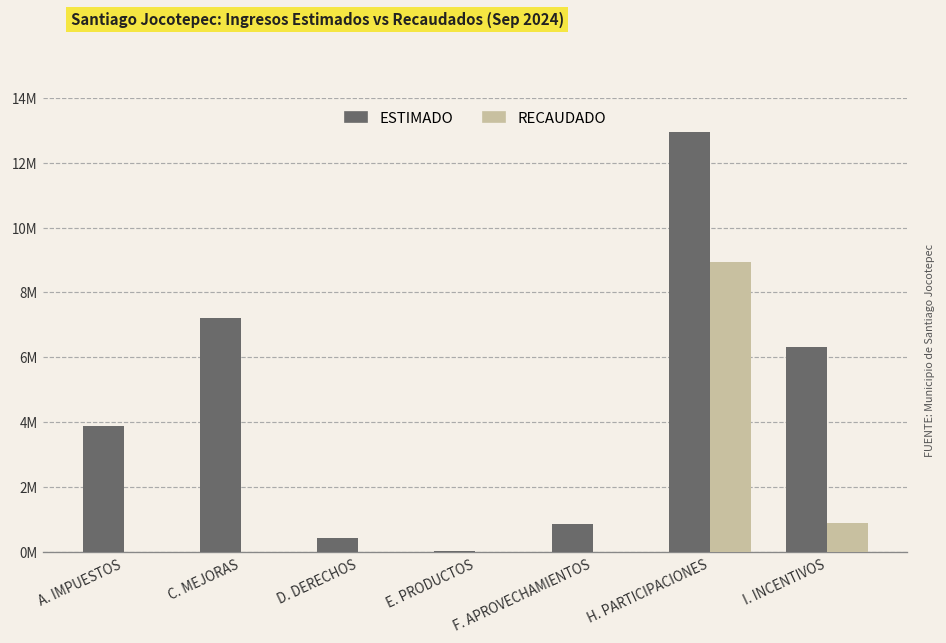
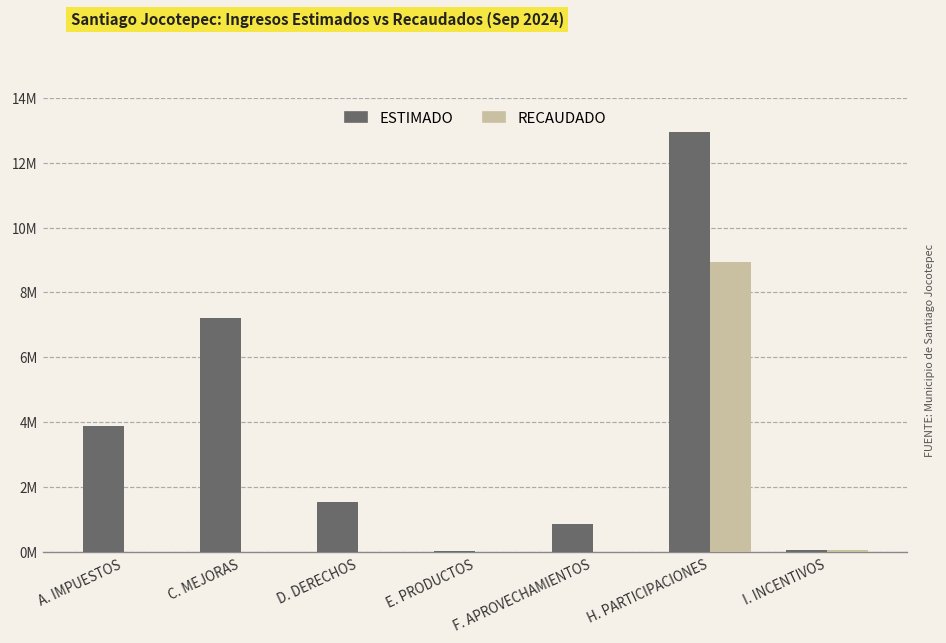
ESTIMADO, D. DERECHOS: 400000 -> 1500000
ESTIMADO, I. INCENTIVOS: 6300000 -> 100000
RECAUDADO, I. INCENTIVOS: 900000 -> 100000
